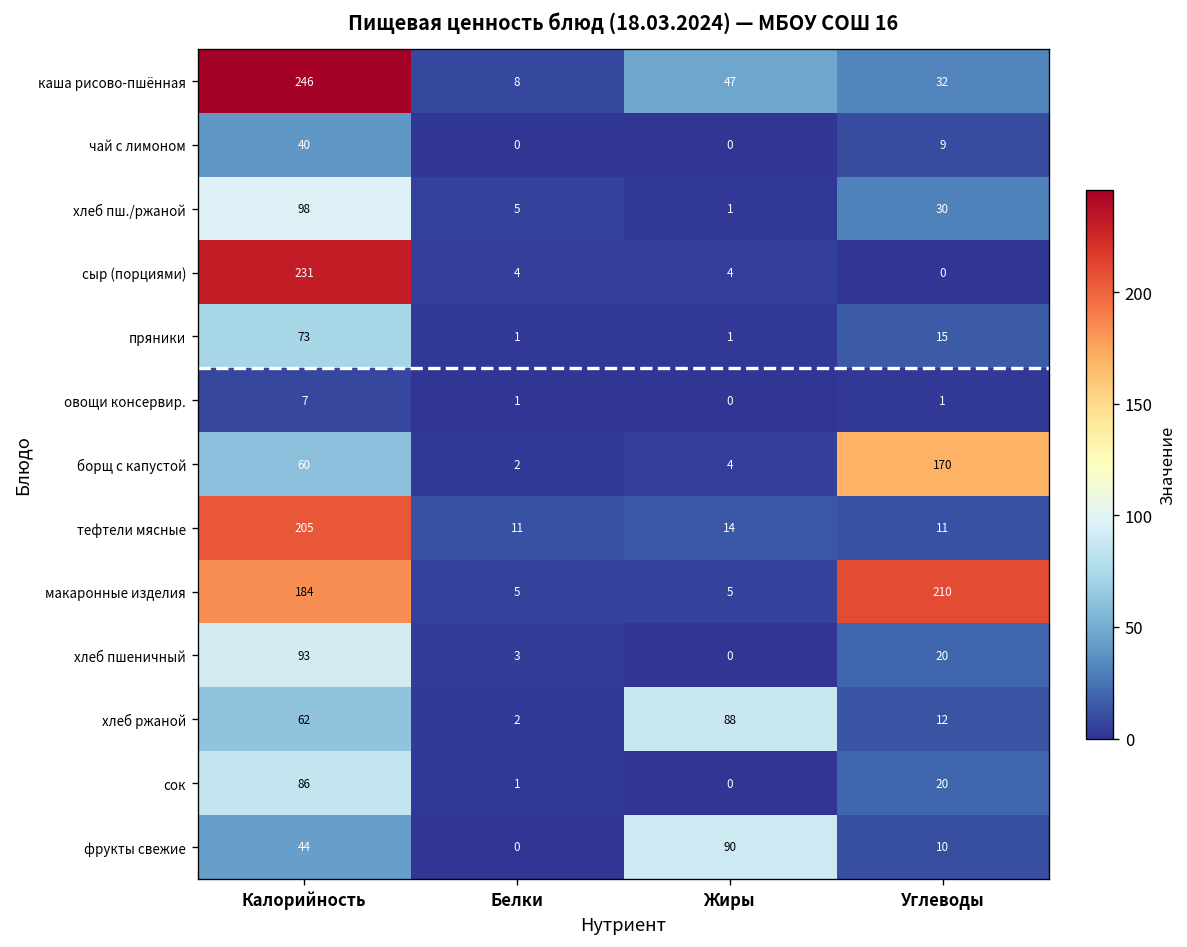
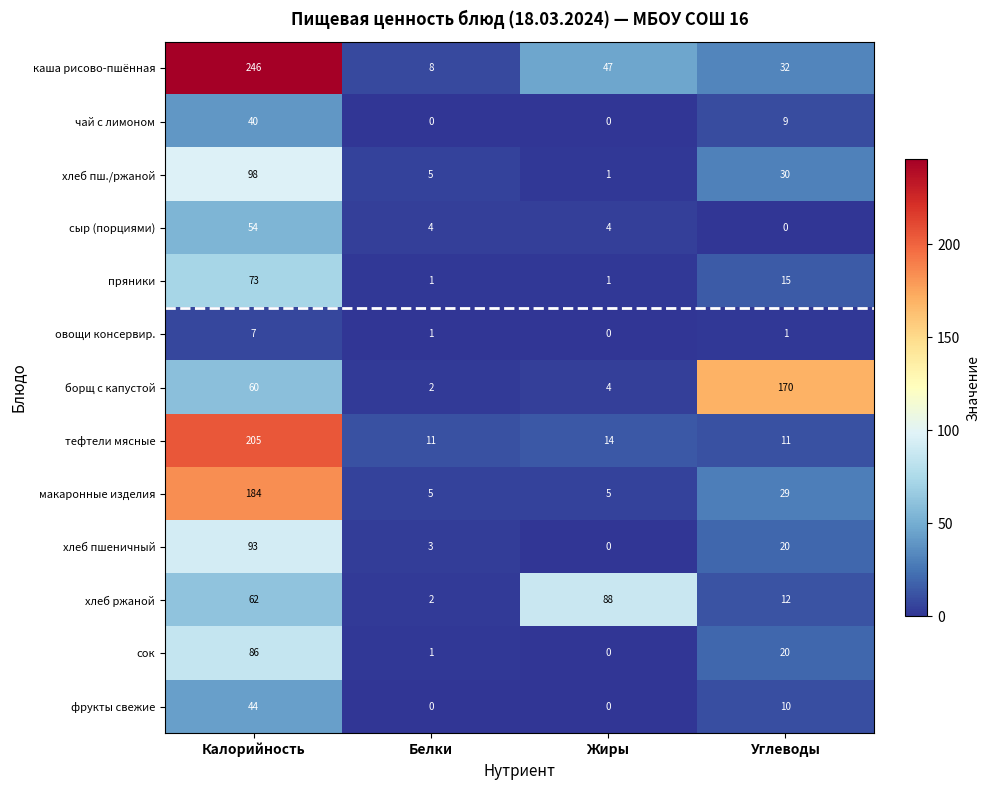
сыр (порциями), Калорийность: 231 -> 54
макаронные изделия, Углеводы: 210 -> 29
фрукты свежие, Жиры: 90 -> 0
